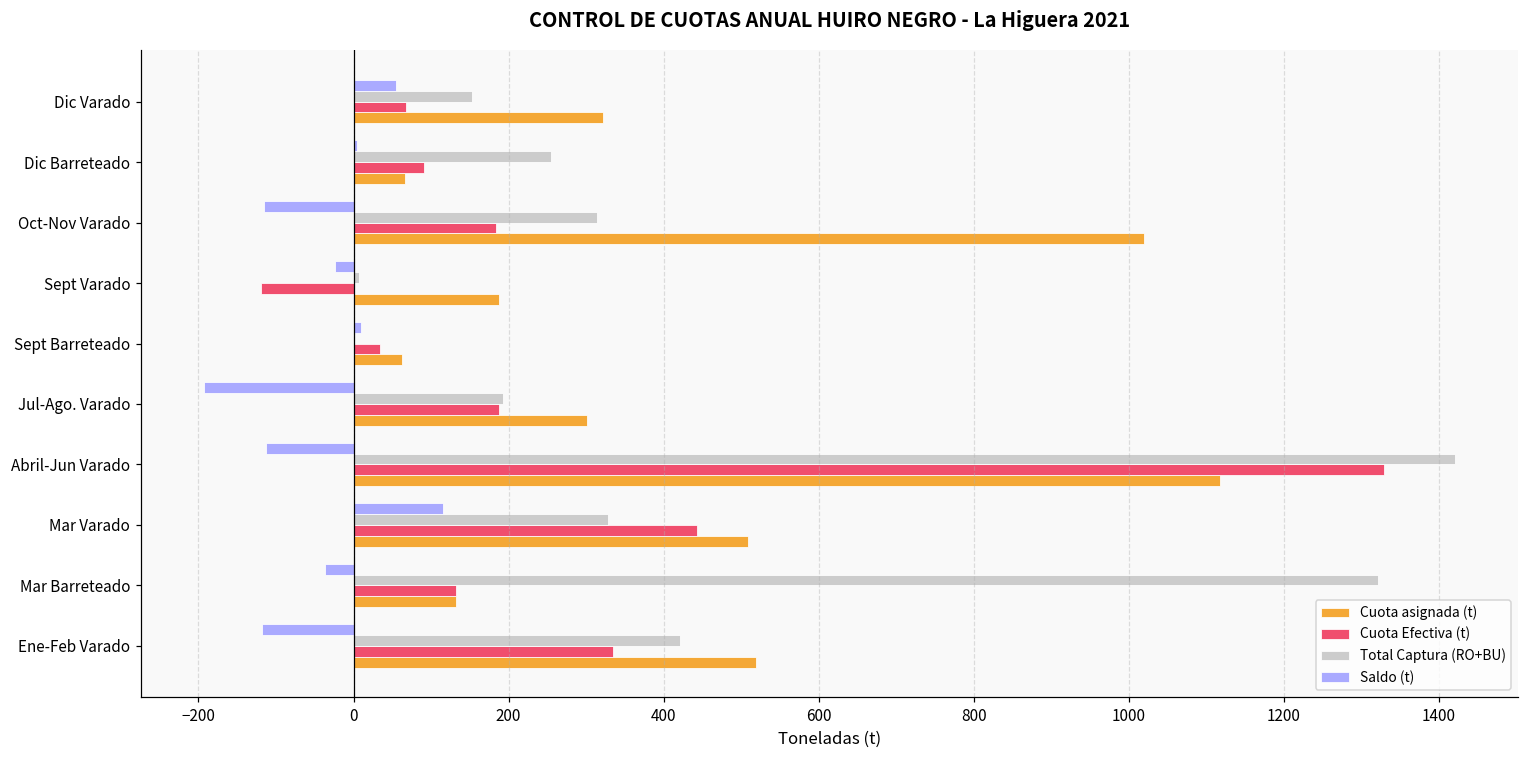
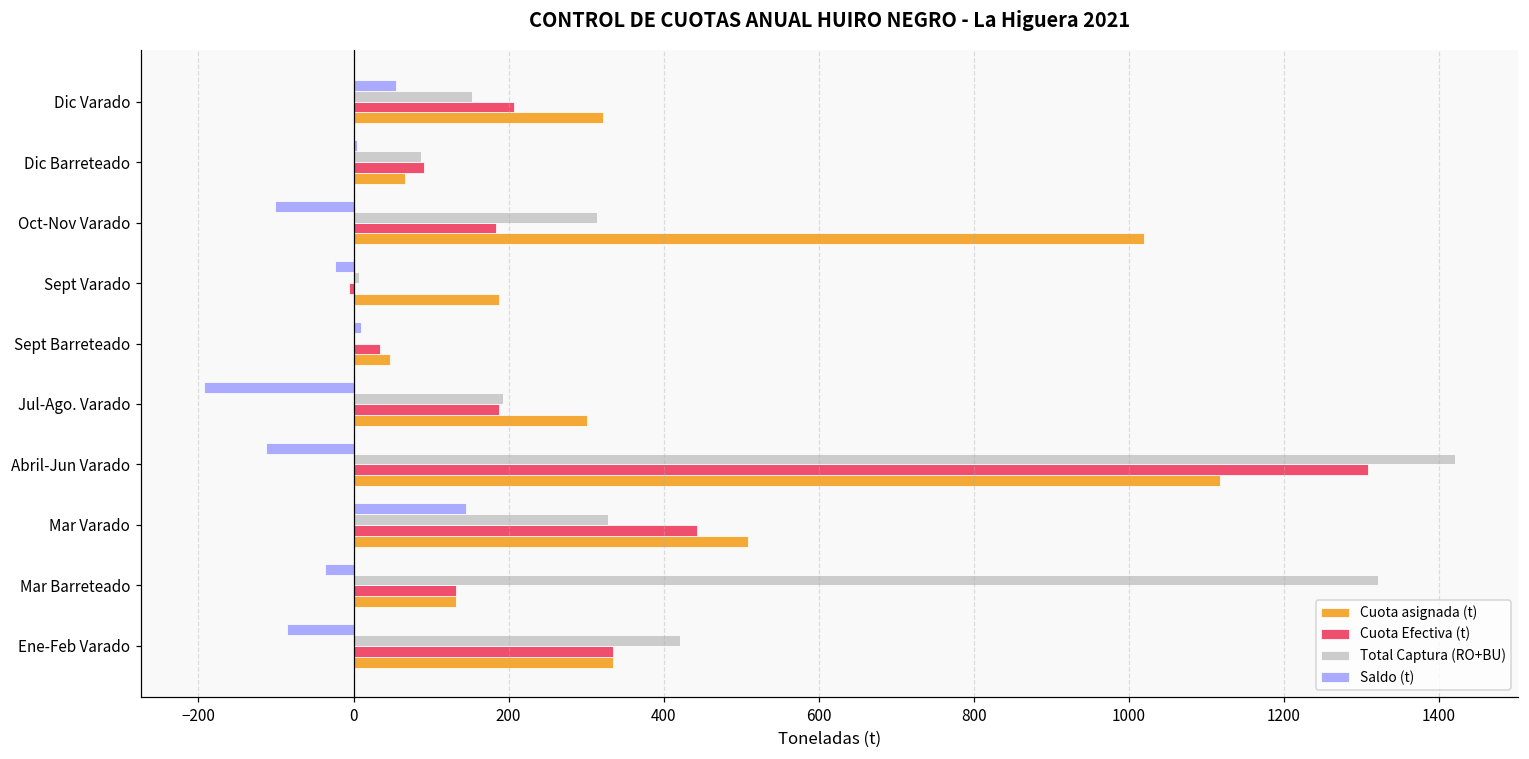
Cuota Efectiva (t), Dic Varado: 70 -> 210
Total Captura (RO+BU), Dic Barreteado: 250 -> 90
Saldo (t), Oct-Nov Varado: -110 -> -100
Cuota Efectiva (t), Sept Varado: -120 -> -10
Cuota asignada (t), Sept Barreteado: 60 -> 50
Cuota Efectiva (t), Abril-Jun Varado: 1330 -> 1310
Saldo (t), Mar Varado: 120 -> 150
Saldo (t), Ene-Feb Varado: -120 -> -90
Cuota asignada (t), Ene-Feb Varado: 520 -> 340
